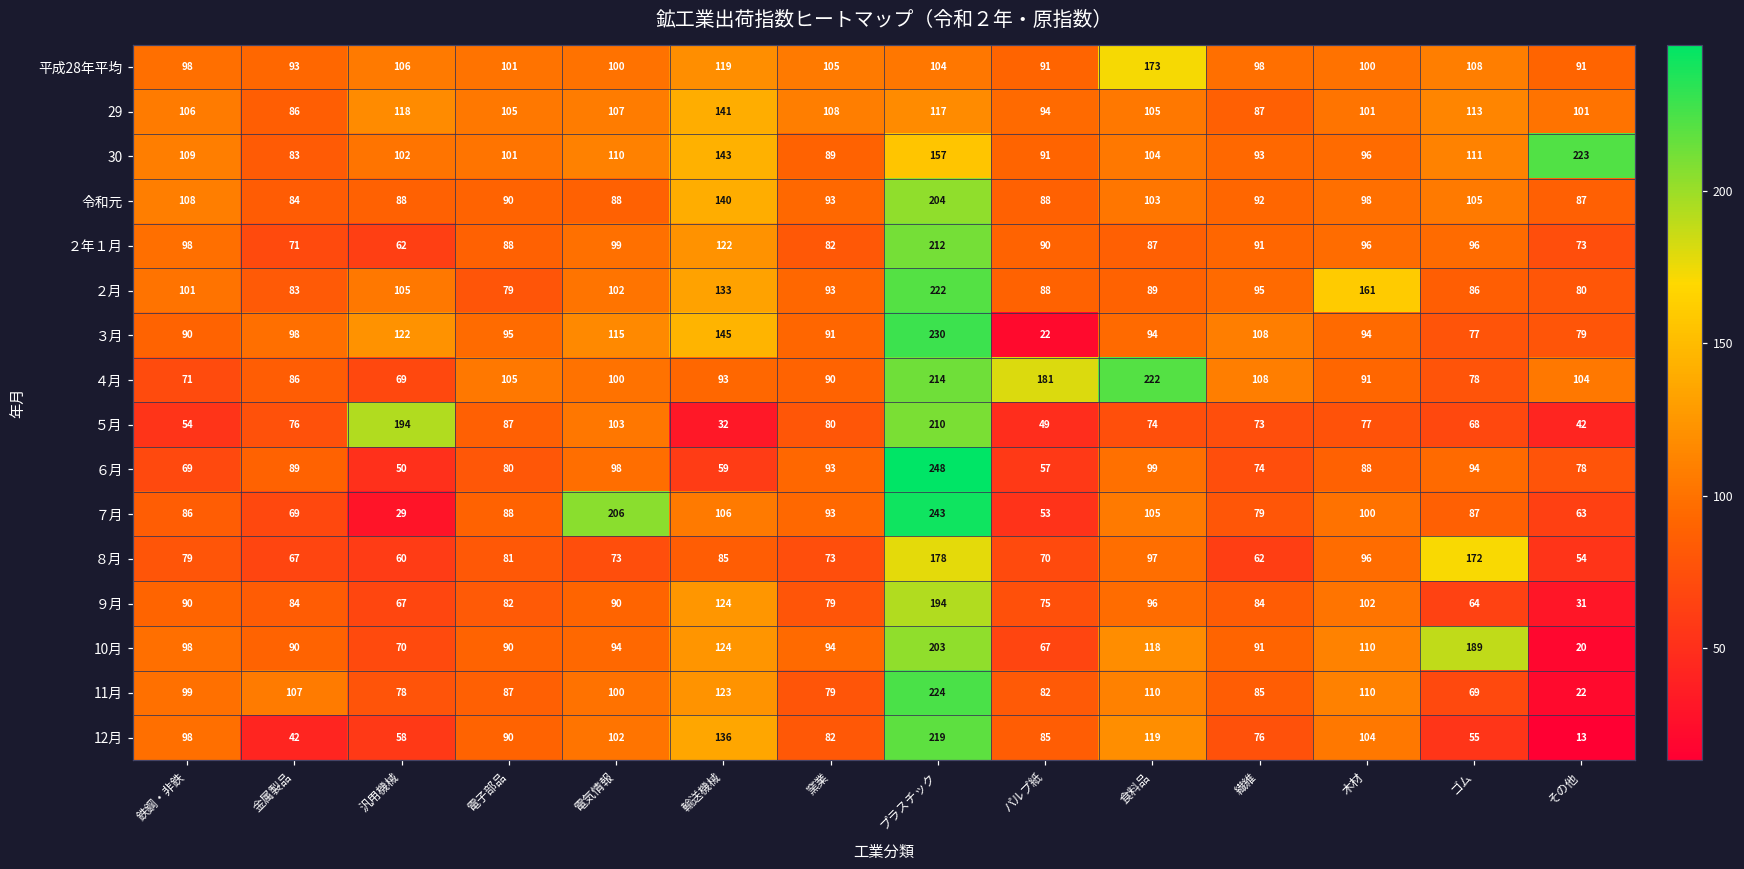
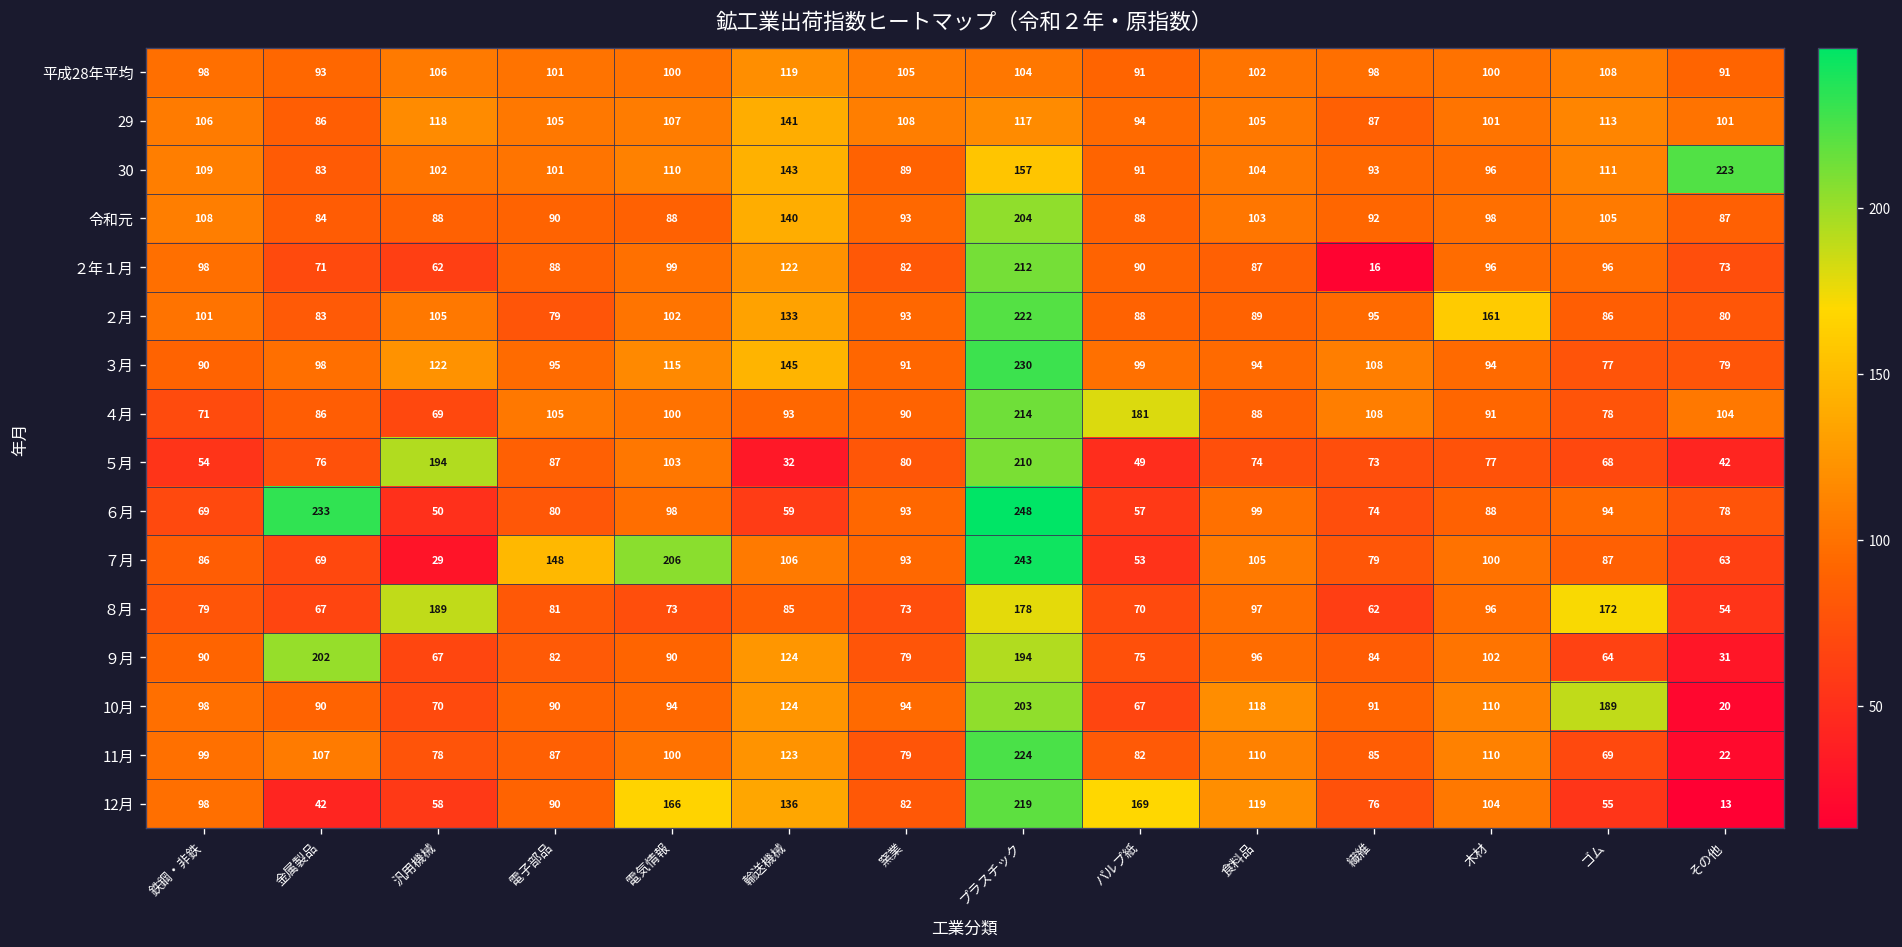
平成28年平均, 食料品: 173 -> 102
２年１月, 繊維: 91 -> 16
３月, パルプ紙: 22 -> 99
４月, 食料品: 222 -> 88
６月, 金属製品: 89 -> 233
７月, 電子部品: 88 -> 148
８月, 汎用機械: 60 -> 189
９月, 金属製品: 84 -> 202
12月, 電気情報: 102 -> 166
12月, パルプ紙: 85 -> 169
